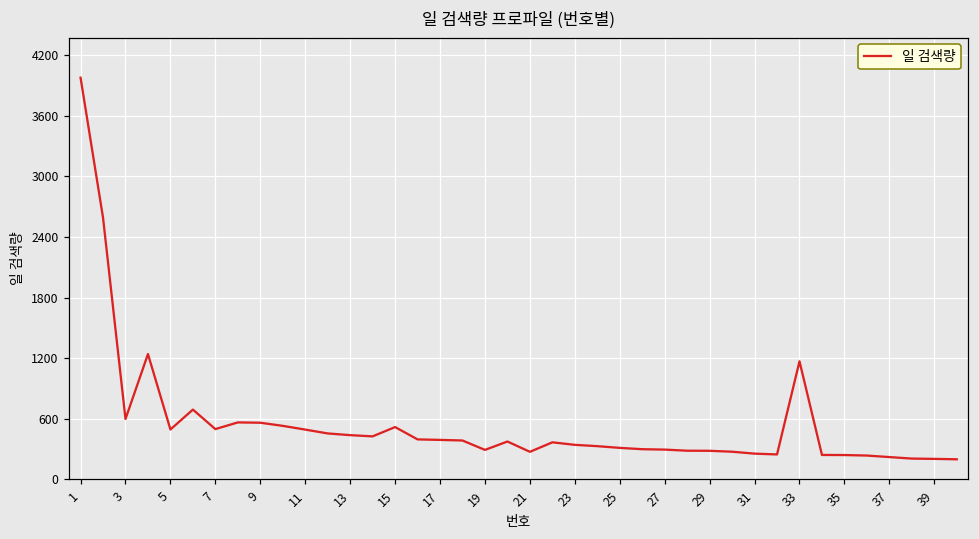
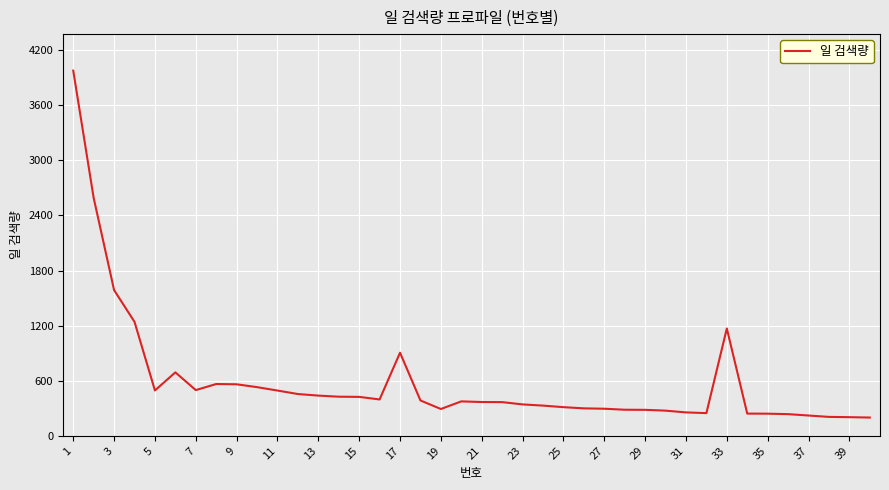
3: 600 -> 1600
15: 500 -> 400
17: 400 -> 900
21: 300 -> 400
